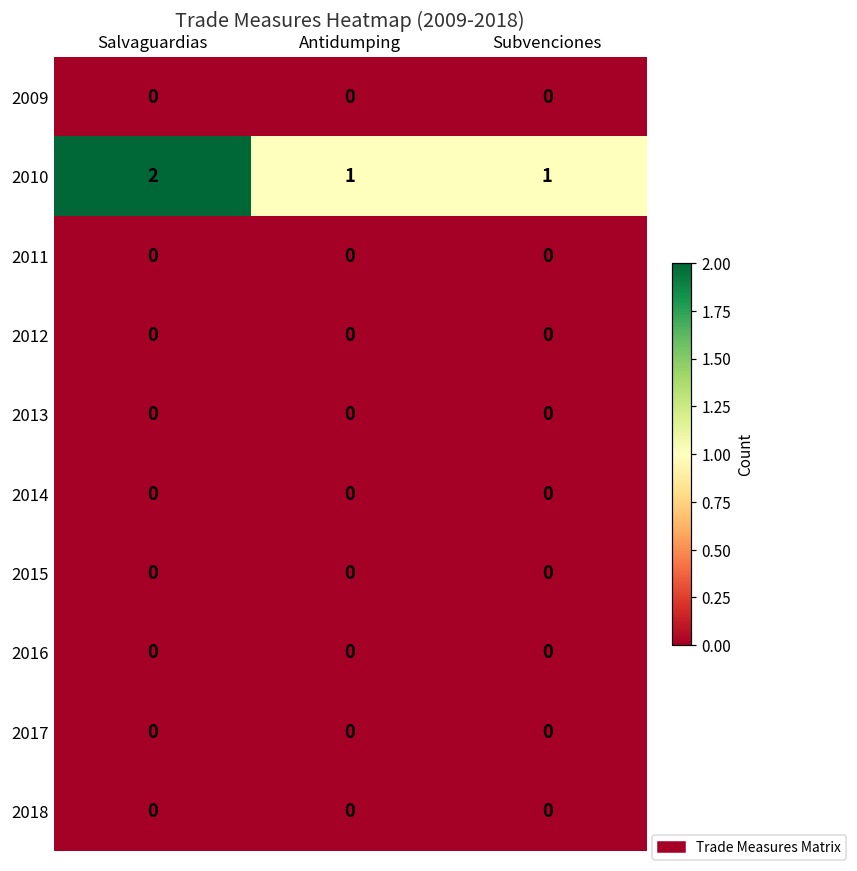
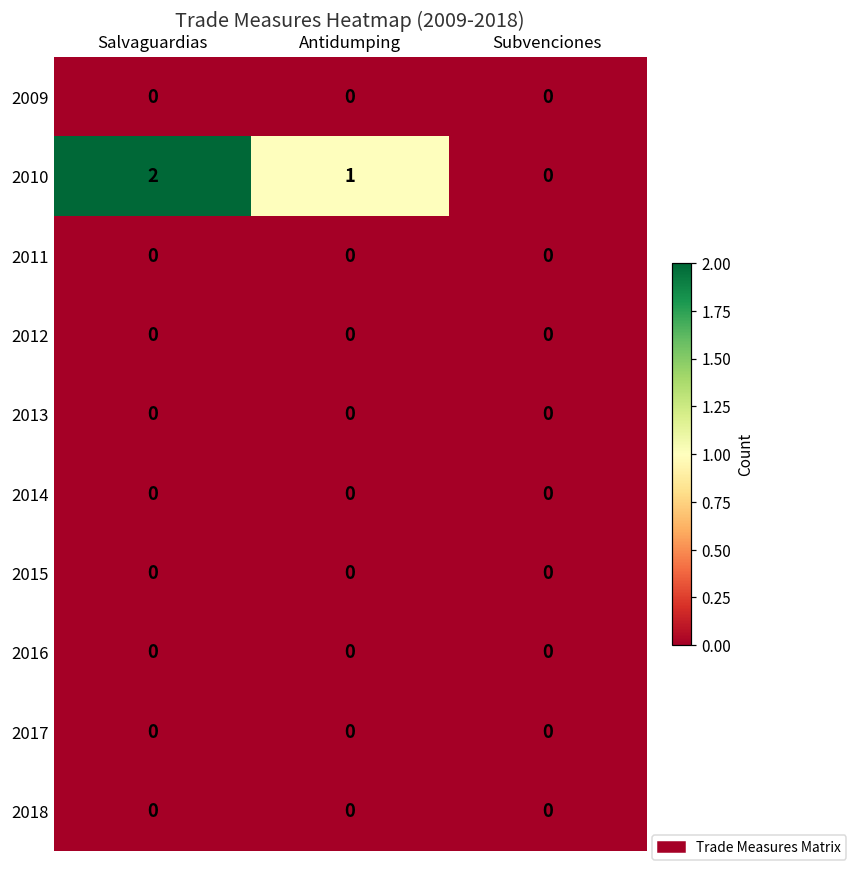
2010, Subvenciones: 1 -> 0
